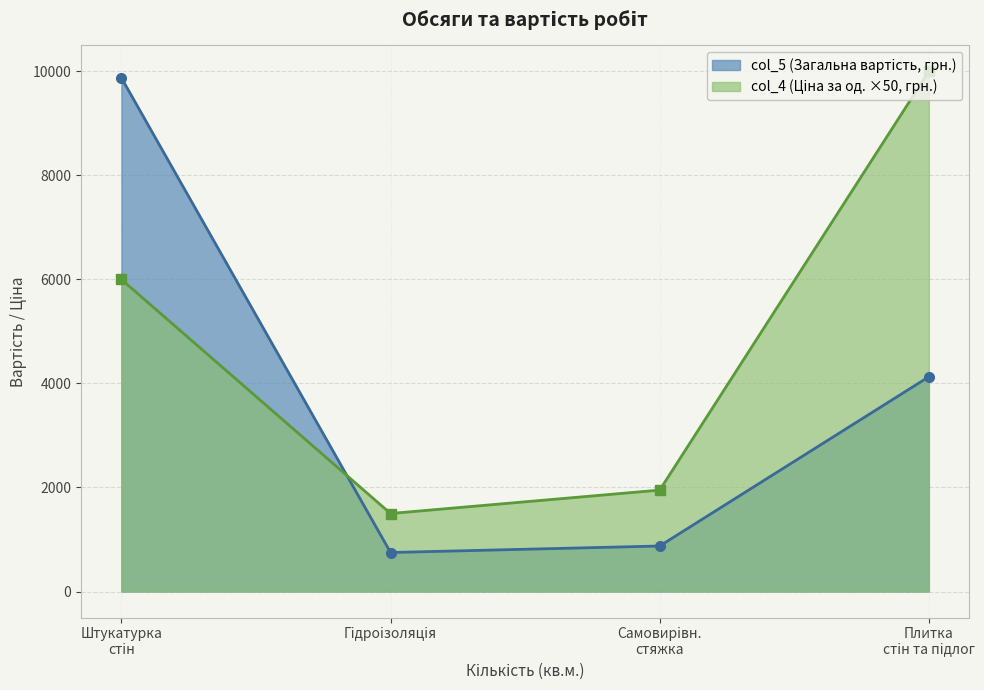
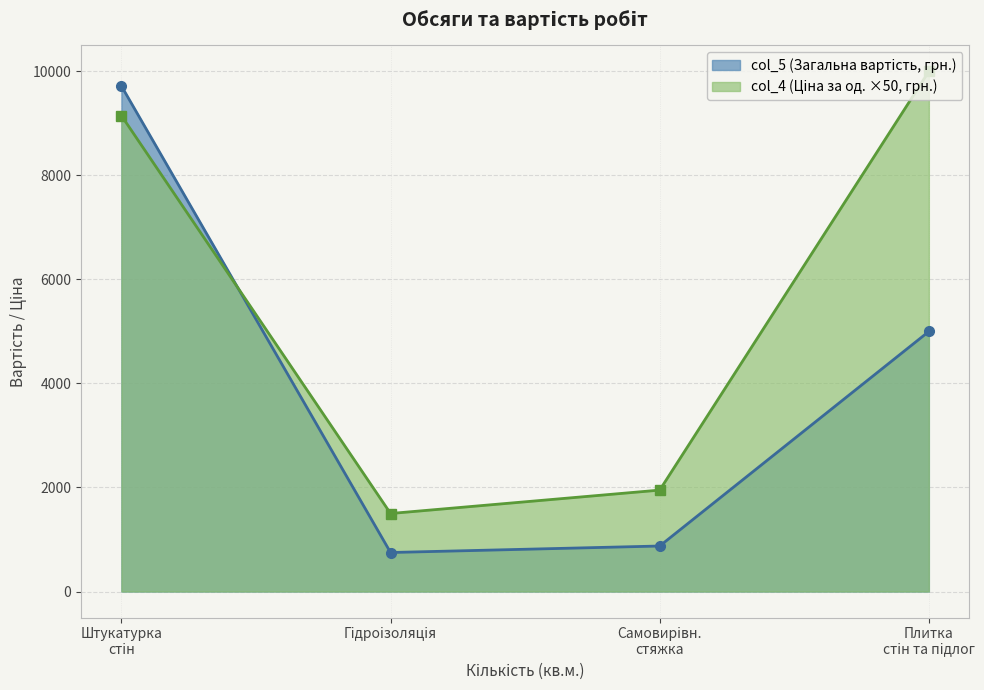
col_5 (Загальна вартість, грн.), Штукатурка стін: 9900 -> 9700
col_4 (Ціна за од. ×50, грн.), Штукатурка стін: 6000 -> 9200
col_5 (Загальна вартість, грн.), Плитка стін та підлог: 4100 -> 5000
